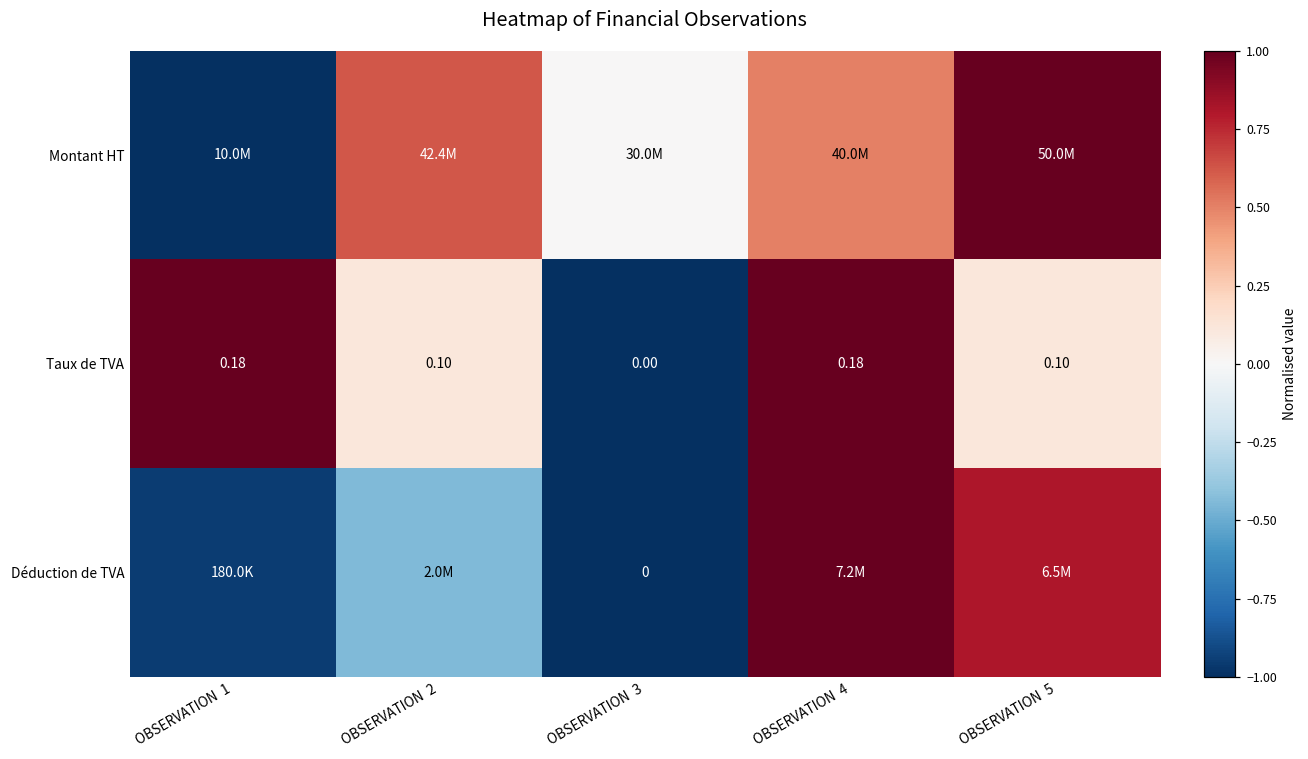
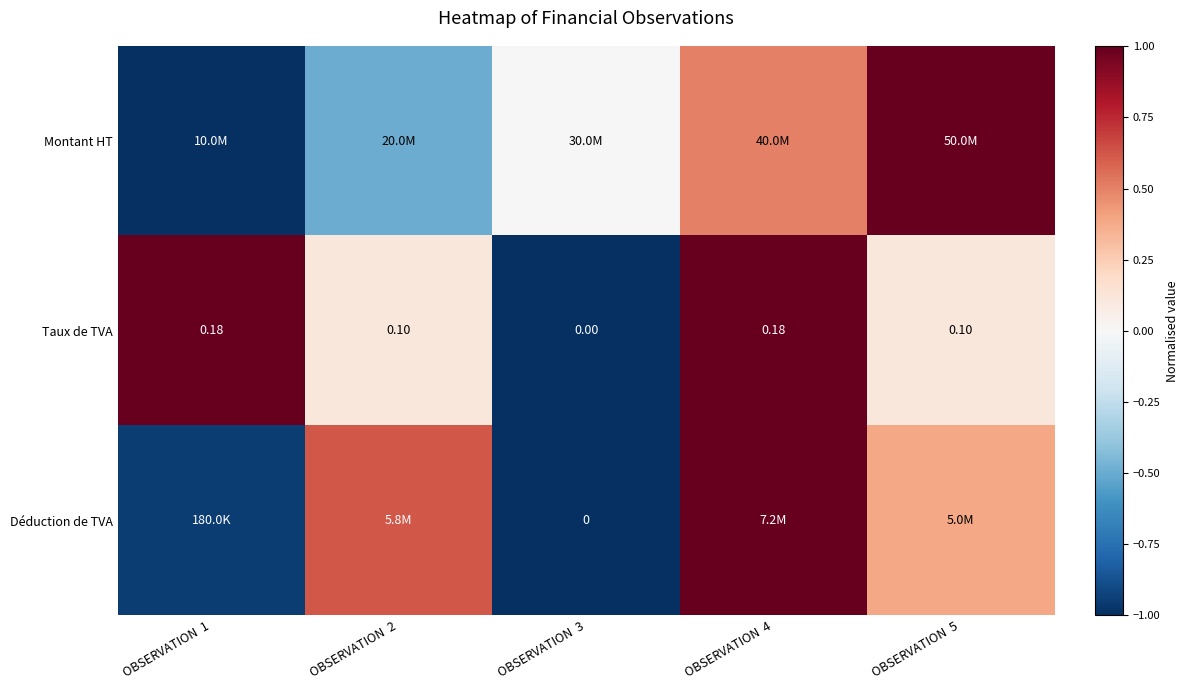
Montant HT, OBSERVATION 2: 42.4M -> 20.0M
Déduction de TVA, OBSERVATION 2: 2.0M -> 5.8M
Déduction de TVA, OBSERVATION 5: 6.5M -> 5.0M
